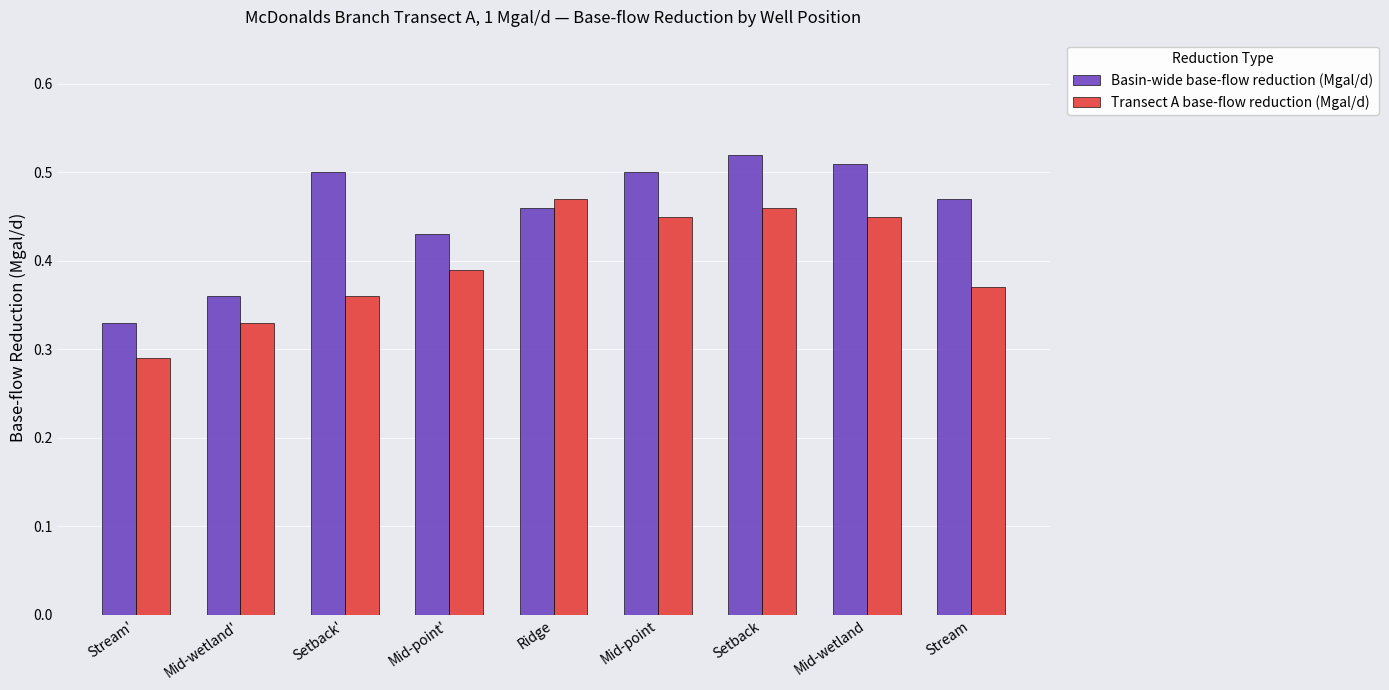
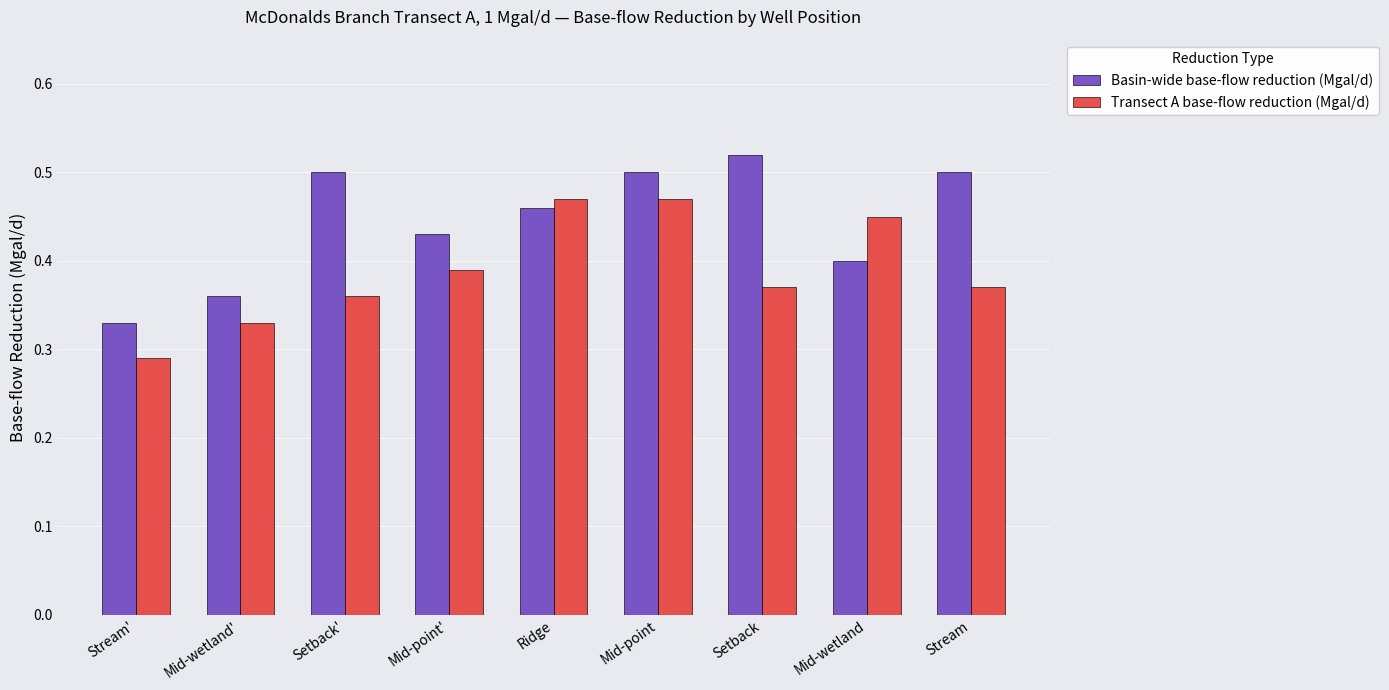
Transect A base-flow reduction (Mgal/d), Mid-point: 0.45 -> 0.47
Transect A base-flow reduction (Mgal/d), Setback: 0.46 -> 0.37
Basin-wide base-flow reduction (Mgal/d), Mid-wetland: 0.51 -> 0.40
Basin-wide base-flow reduction (Mgal/d), Stream: 0.47 -> 0.50
